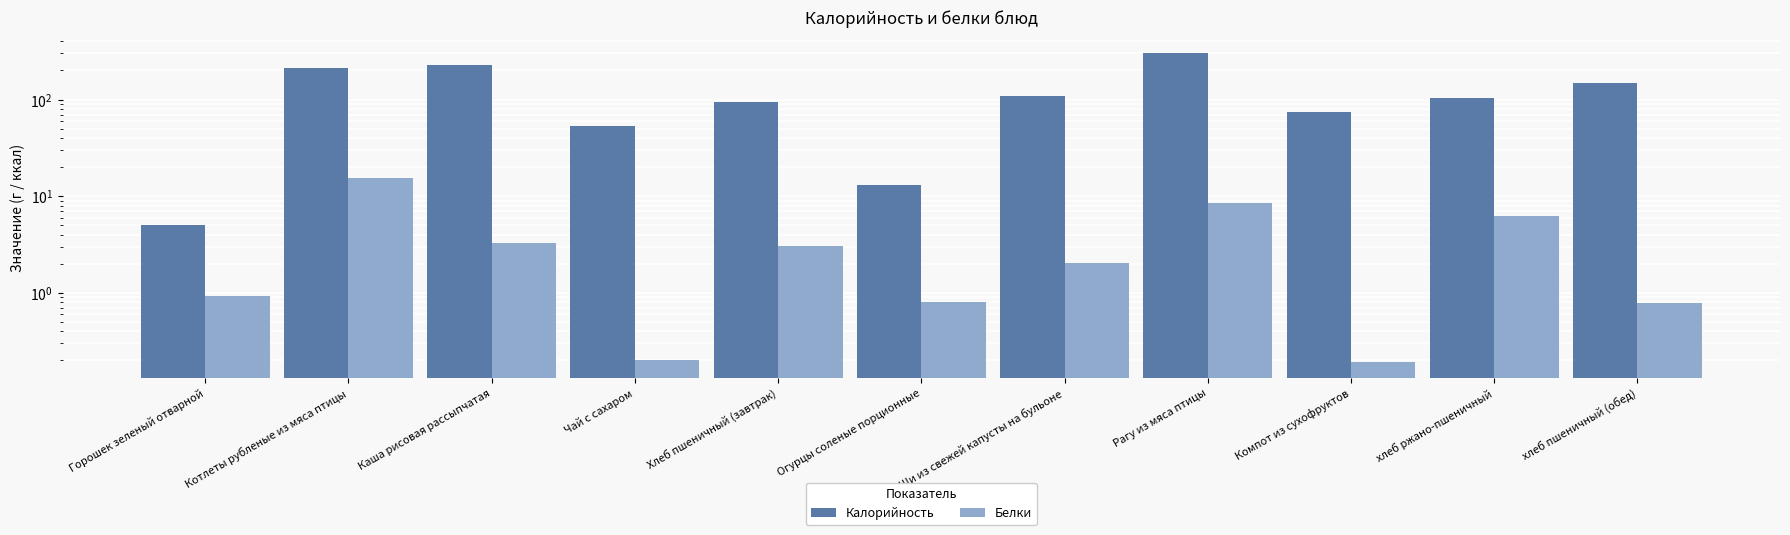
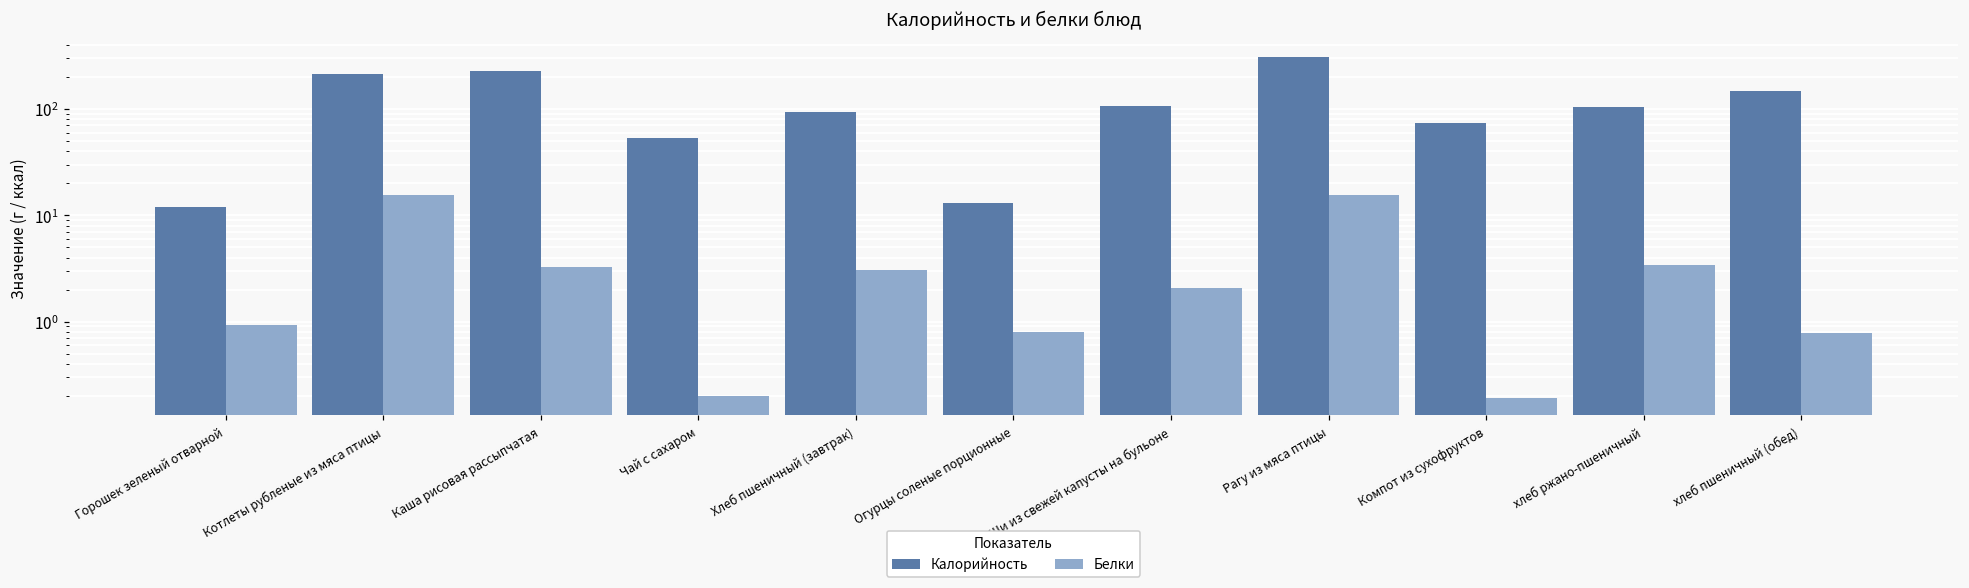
Калорийность, Горошек зеленый отварной: 5 -> 12
Белки, Рагу из мяса птицы: 8 -> 16
Белки, хлеб ржано-пшеничный: 6 -> 3.4
